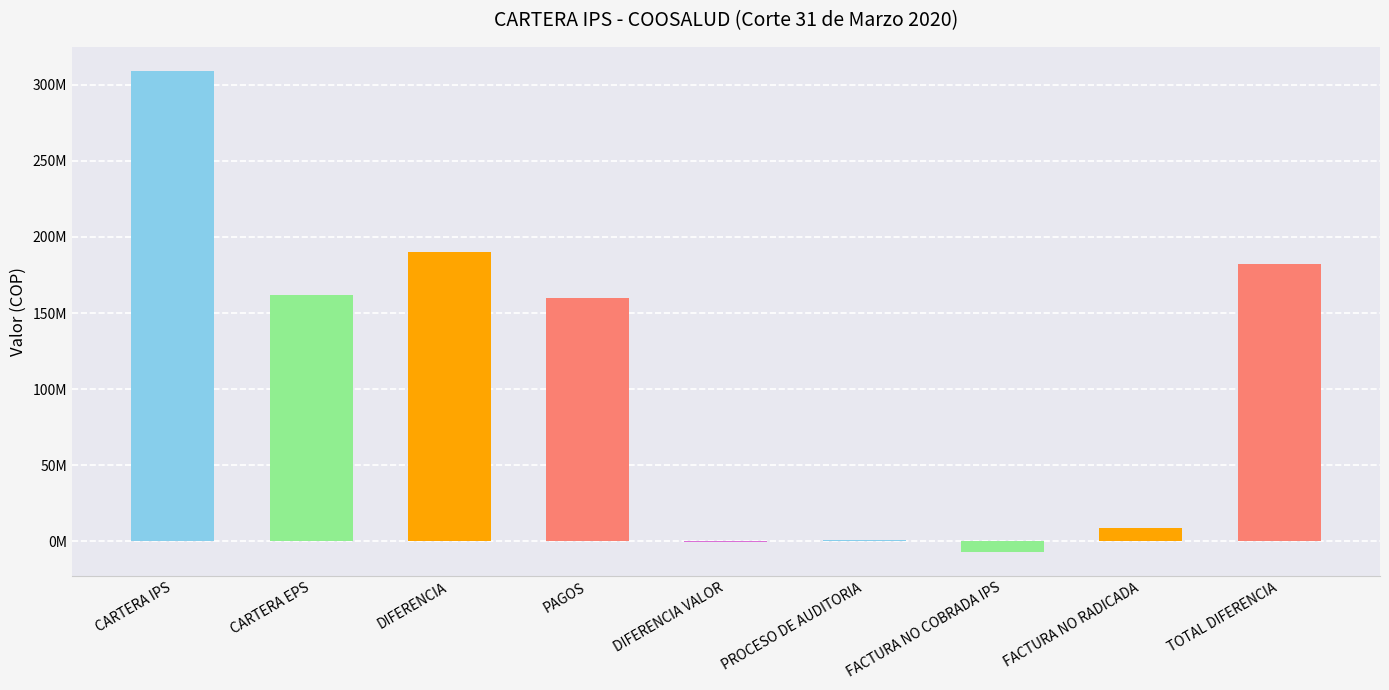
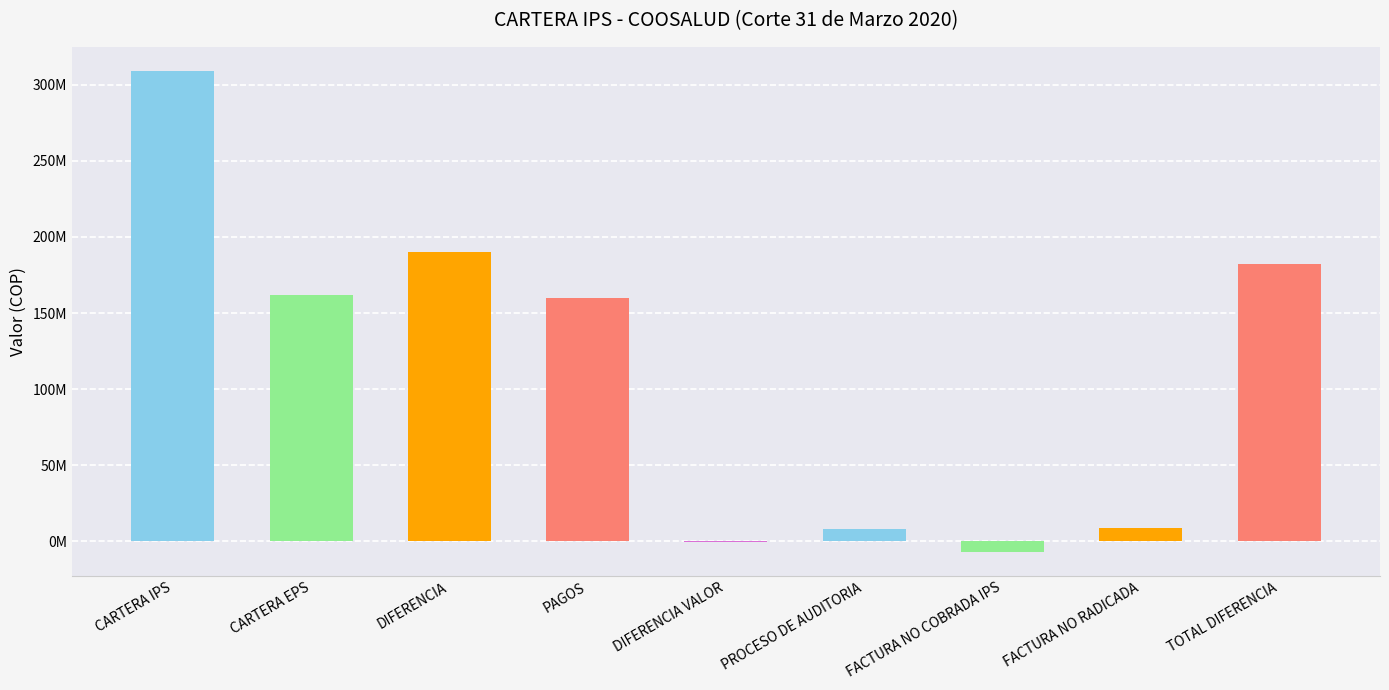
PROCESO DE AUDITORIA: 1000000 -> 8000000
